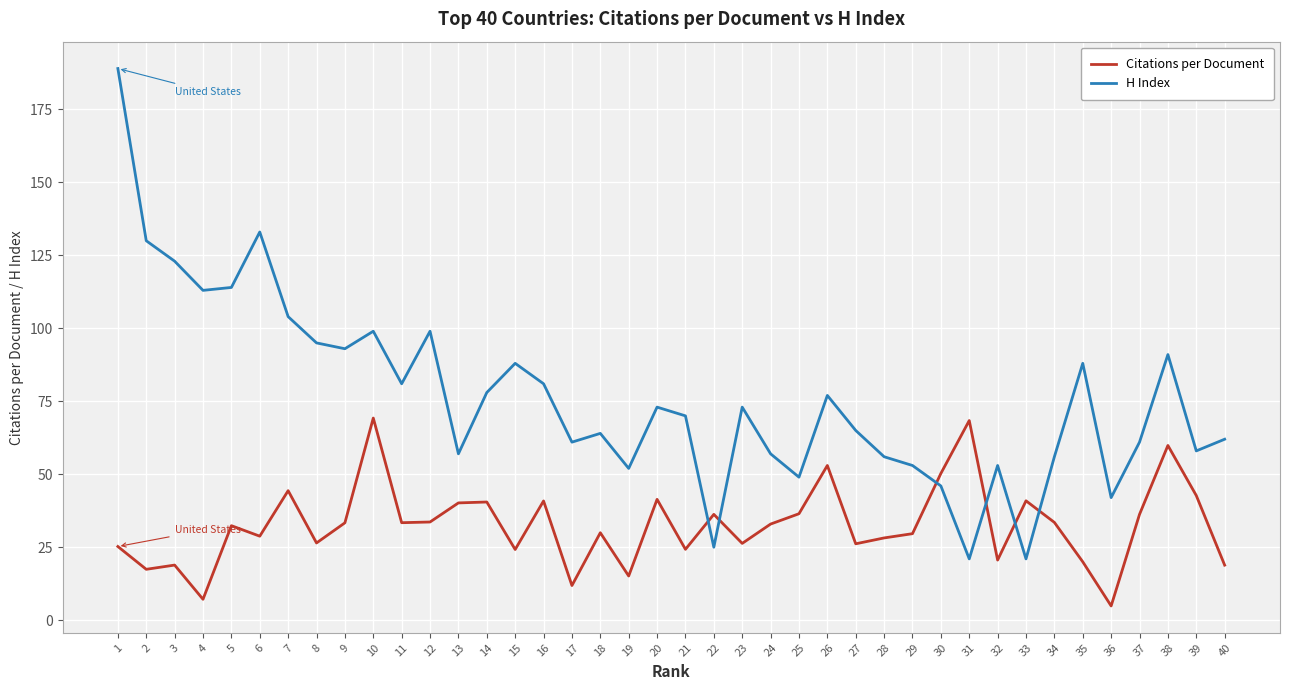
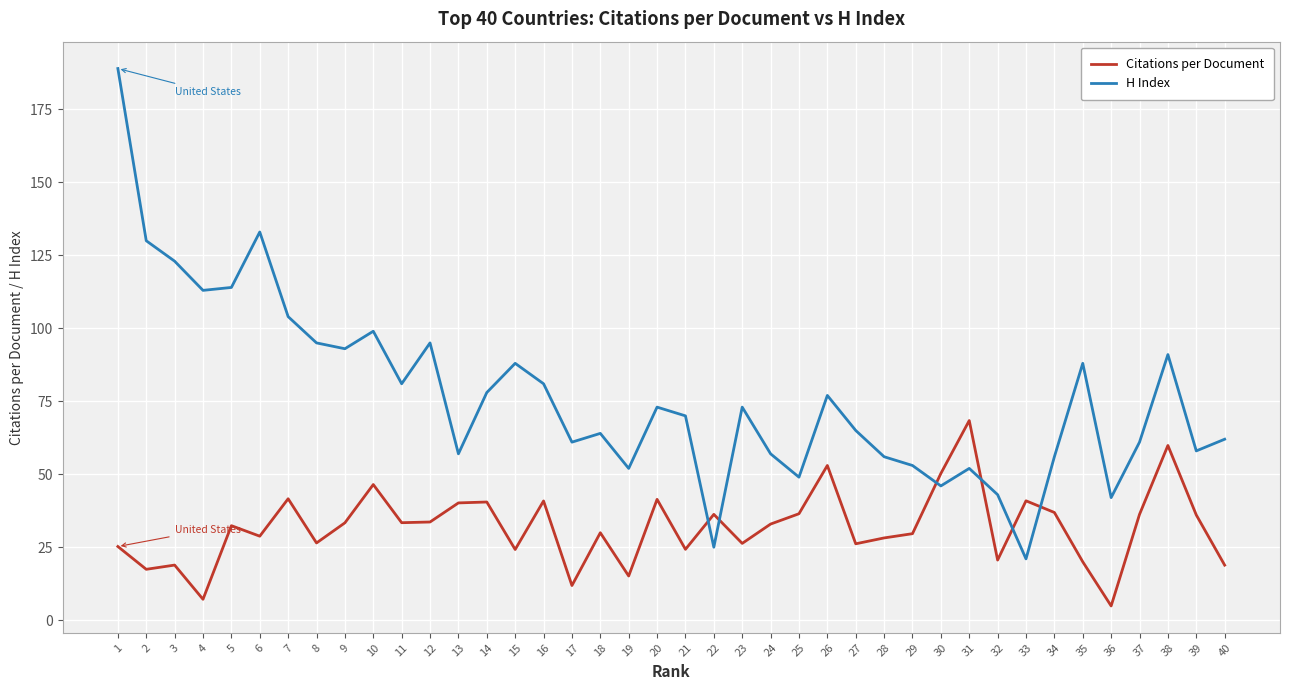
Citations per Document, 7: 44 -> 42
Citations per Document, 10: 69 -> 46
H Index, 12: 99 -> 95
H Index, 31: 21 -> 52
H Index, 32: 53 -> 43
Citations per Document, 34: 34 -> 37
Citations per Document, 39: 43 -> 36
